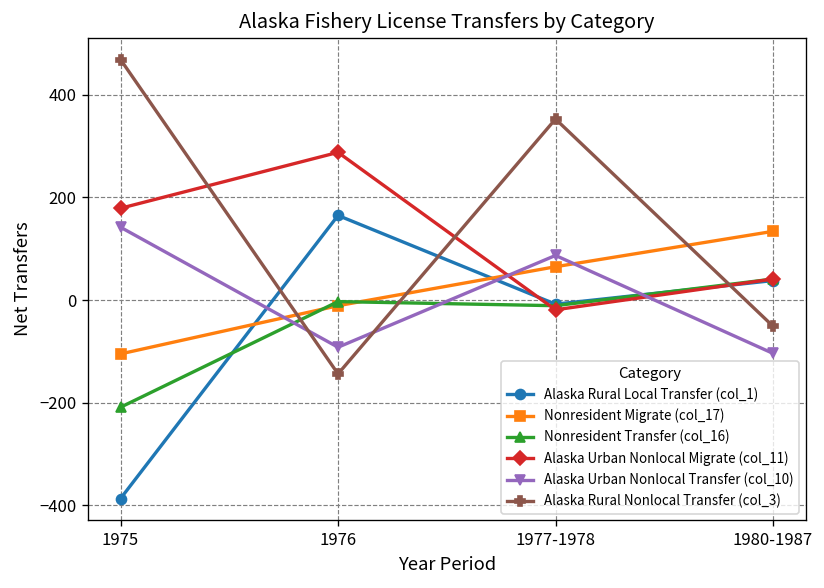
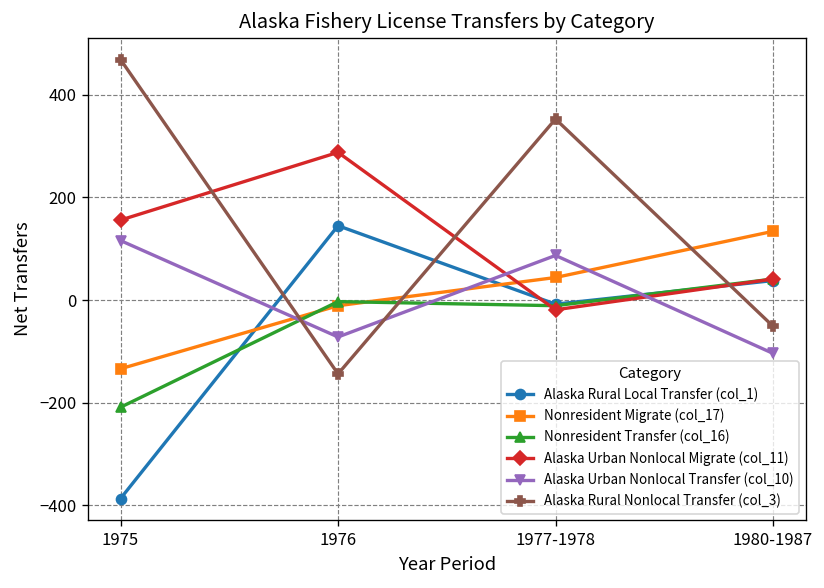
Nonresident Migrate (col_17), 1975: -110 -> -130
Alaska Urban Nonlocal Migrate (col_11), 1975: 180 -> 160
Alaska Urban Nonlocal Transfer (col_10), 1975: 140 -> 120
Alaska Rural Local Transfer (col_1), 1976: 170 -> 150
Alaska Urban Nonlocal Transfer (col_10), 1976: -90 -> -70
Nonresident Migrate (col_17), 1977-1978: 70 -> 40
